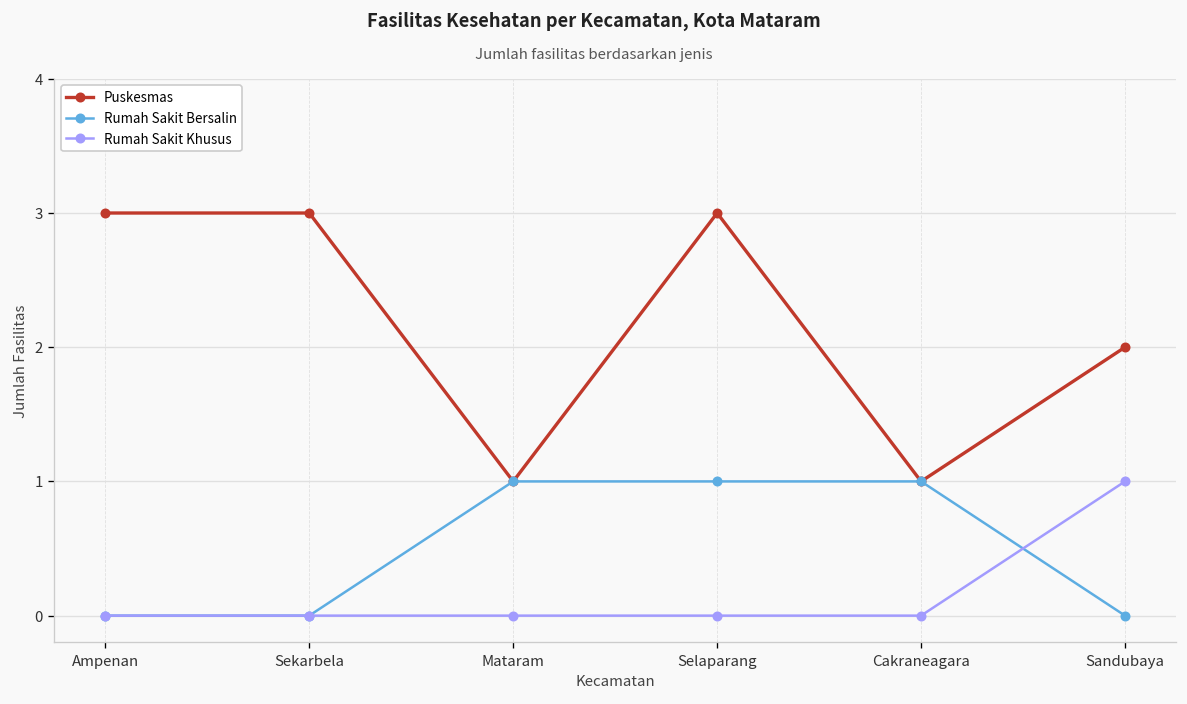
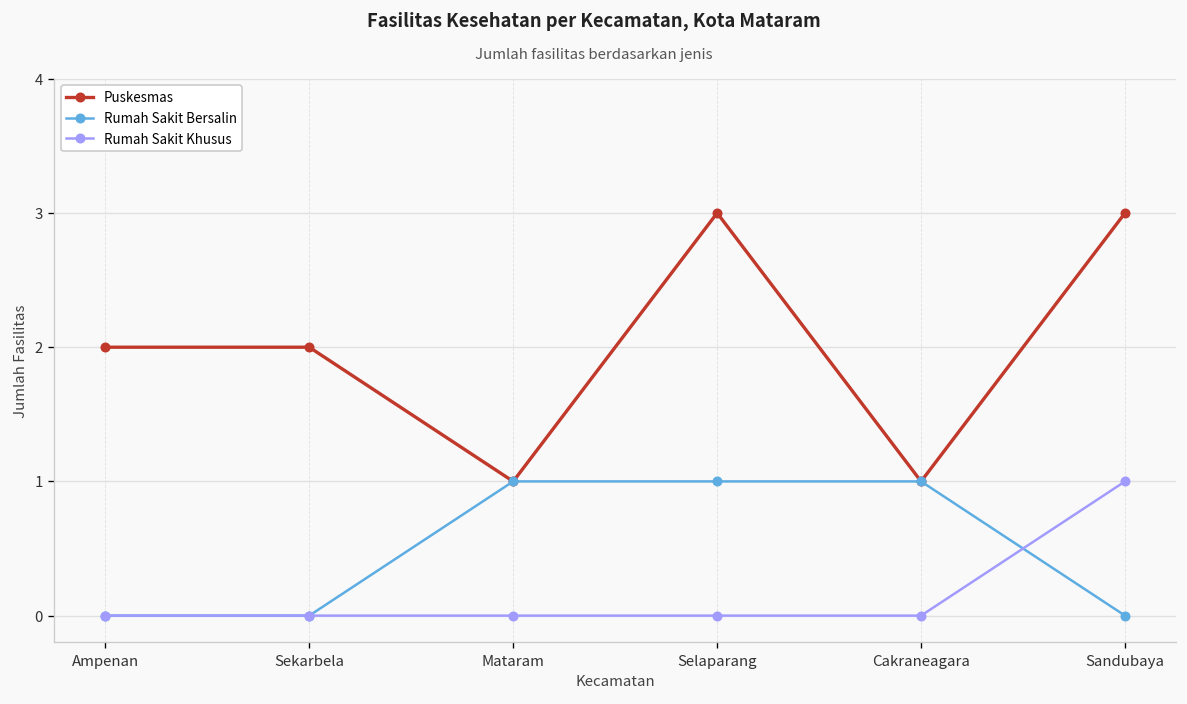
Puskesmas, Ampenan: 3 -> 2
Puskesmas, Sekarbela: 3 -> 2
Puskesmas, Sandubaya: 2 -> 3
